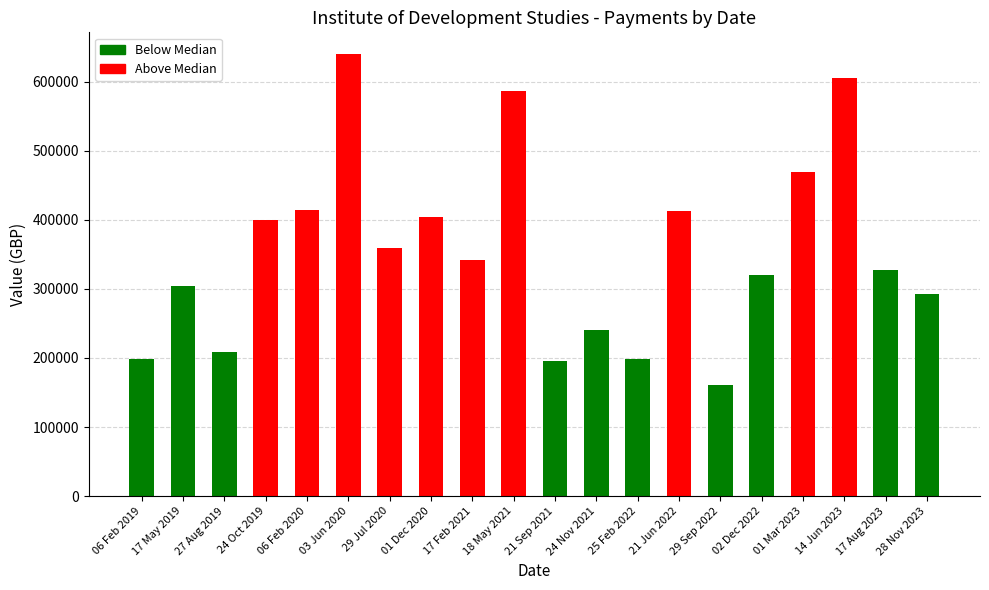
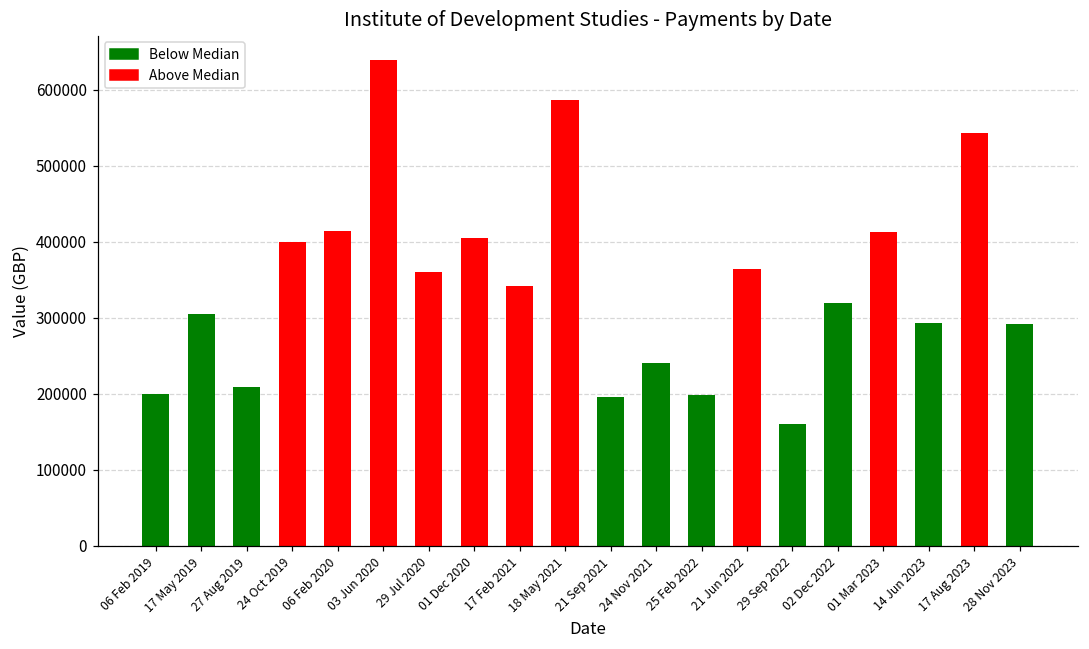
21 Jun 2022: 410000 -> 360000
01 Mar 2023: 470000 -> 410000
14 Jun 2023: 610000 -> 290000
17 Aug 2023: 330000 -> 540000
